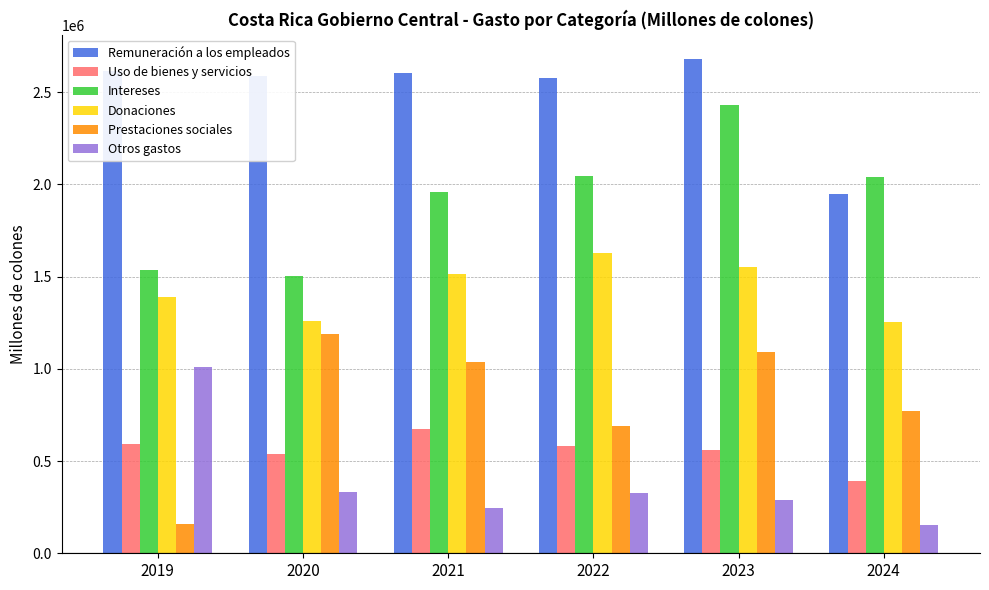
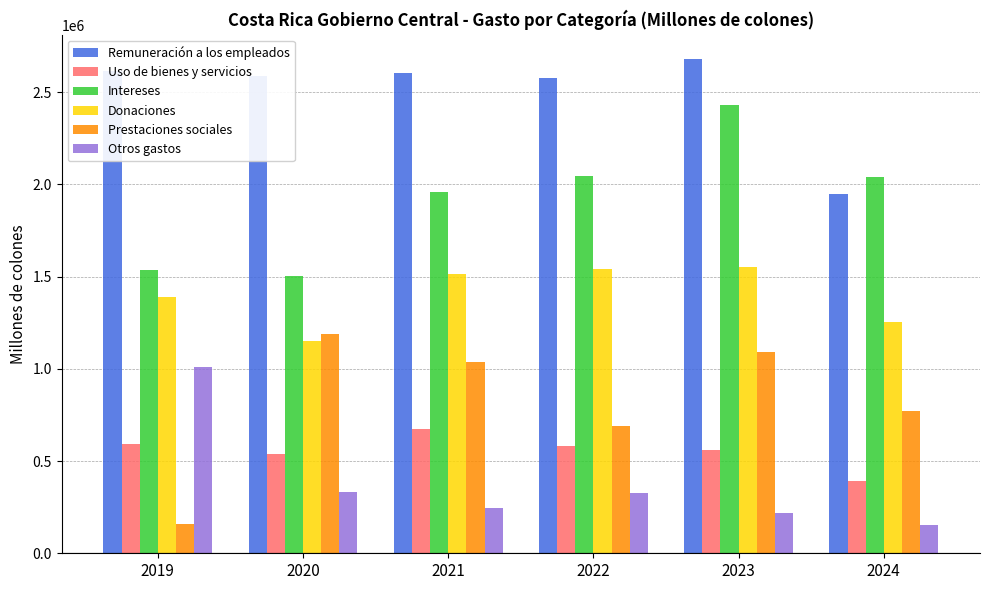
Donaciones, 2020: 1260000 -> 1150000
Donaciones, 2022: 1630000 -> 1540000
Otros gastos, 2023: 290000 -> 220000
